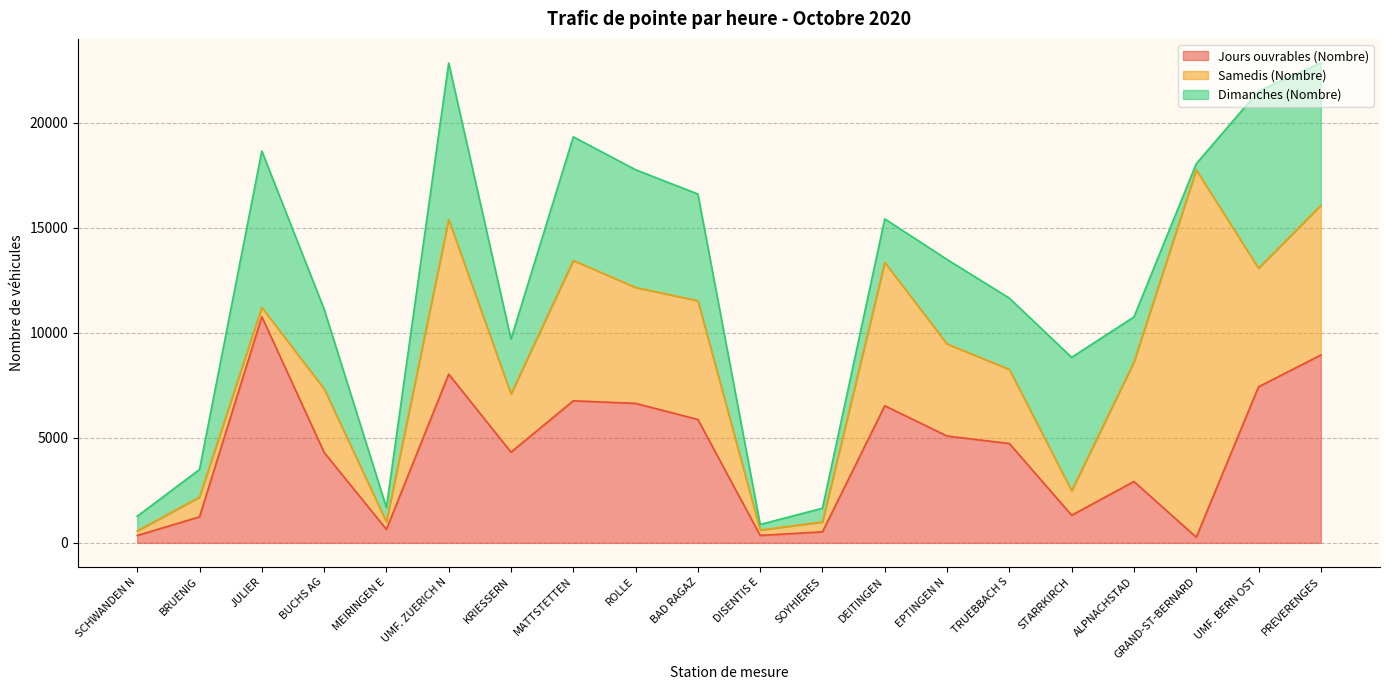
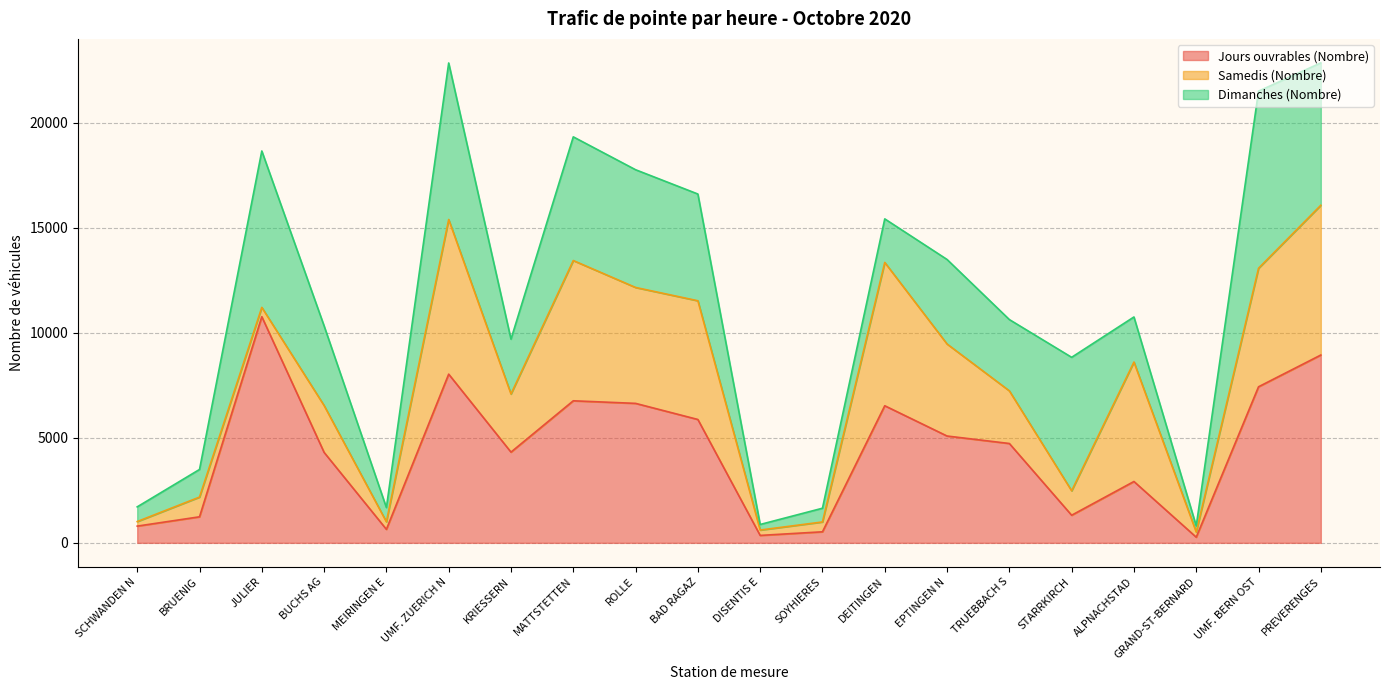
Jours ouvrables (Nombre), SCHWANDEN N: 300 -> 800
Samedis (Nombre), BUCHS AG: 3000 -> 2200
Samedis (Nombre), TRUEBBACH S: 3500 -> 2500
Samedis (Nombre), GRAND-ST-BERNARD: 17500 -> 200
